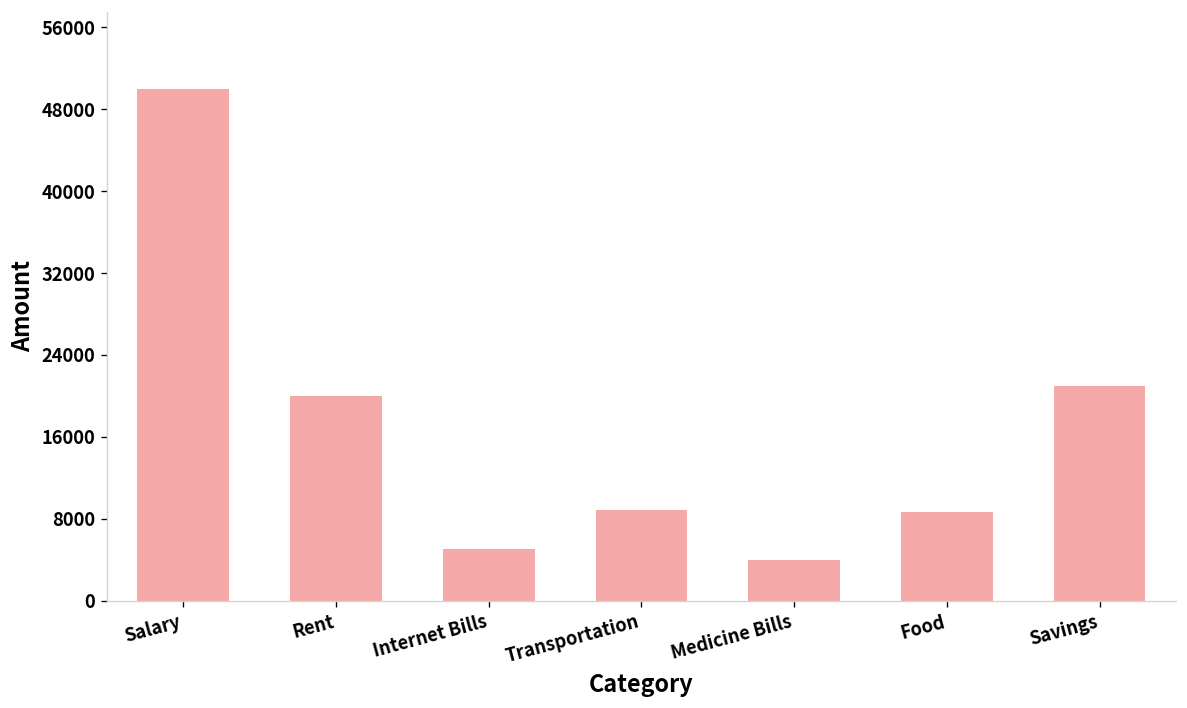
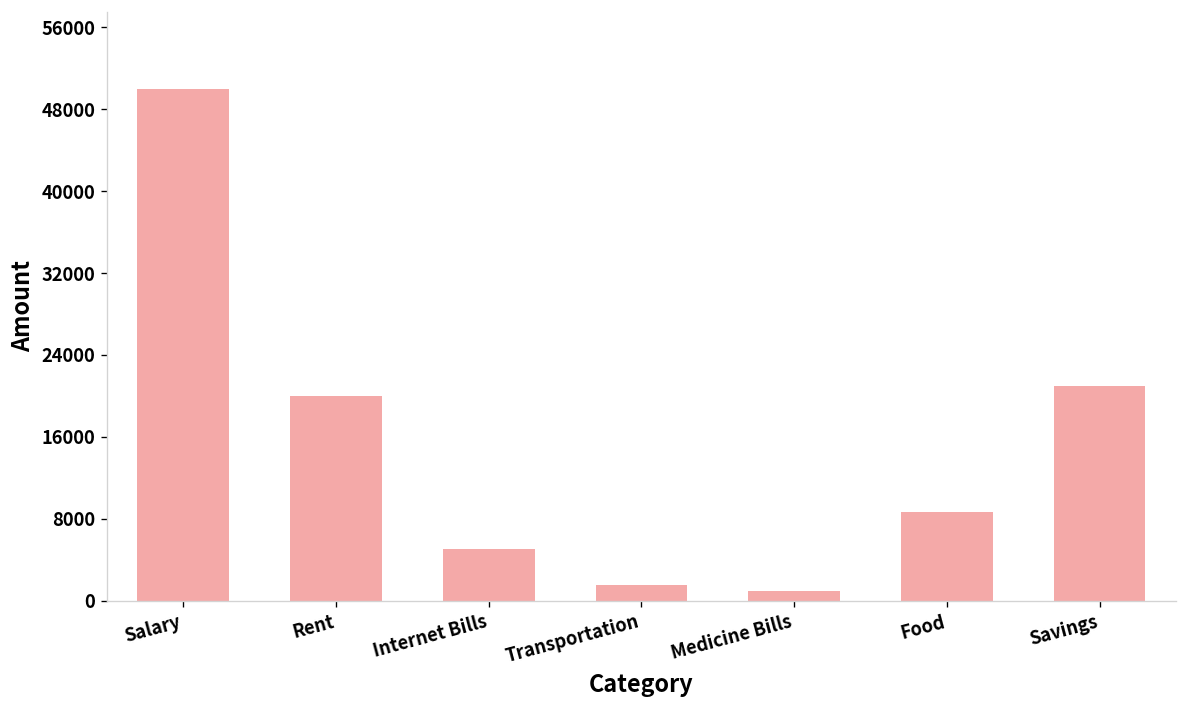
Transportation: 9000 -> 2000
Medicine Bills: 4000 -> 1000
